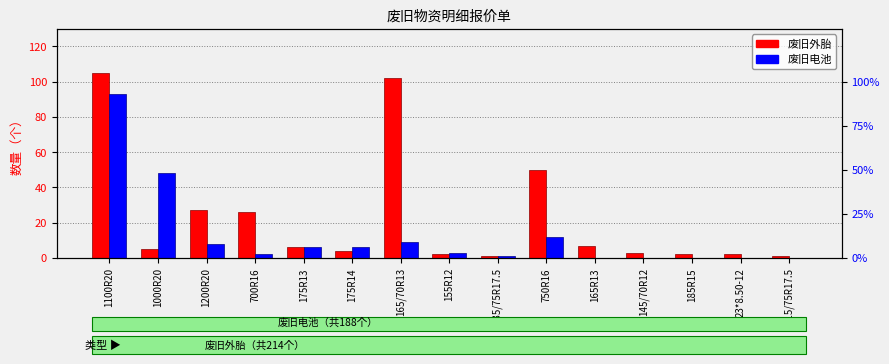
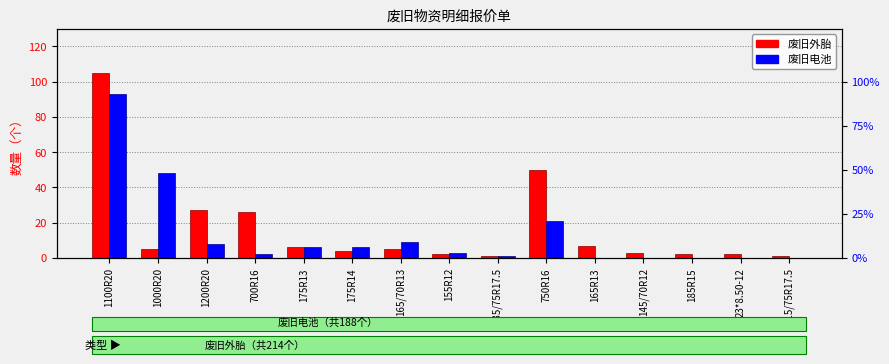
废旧外胎, 165/70R13: 102 -> 5
废旧电池, 750R16: 12 -> 21
